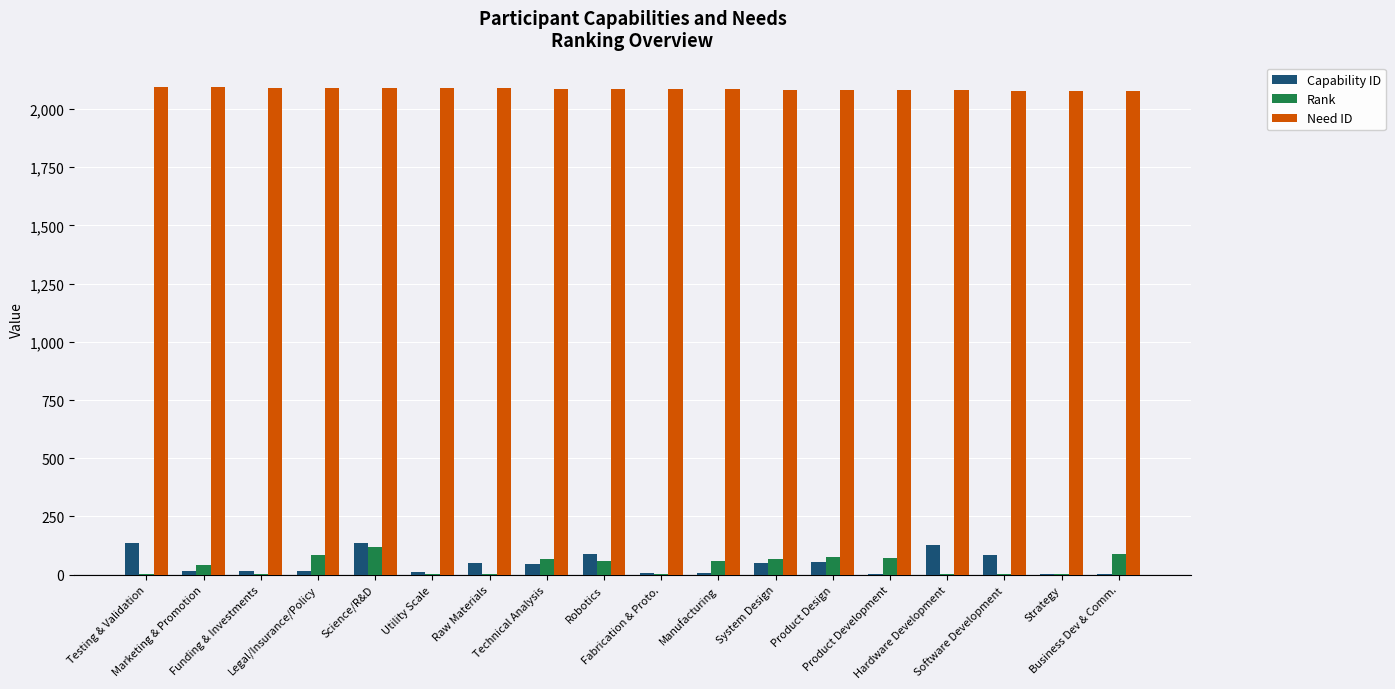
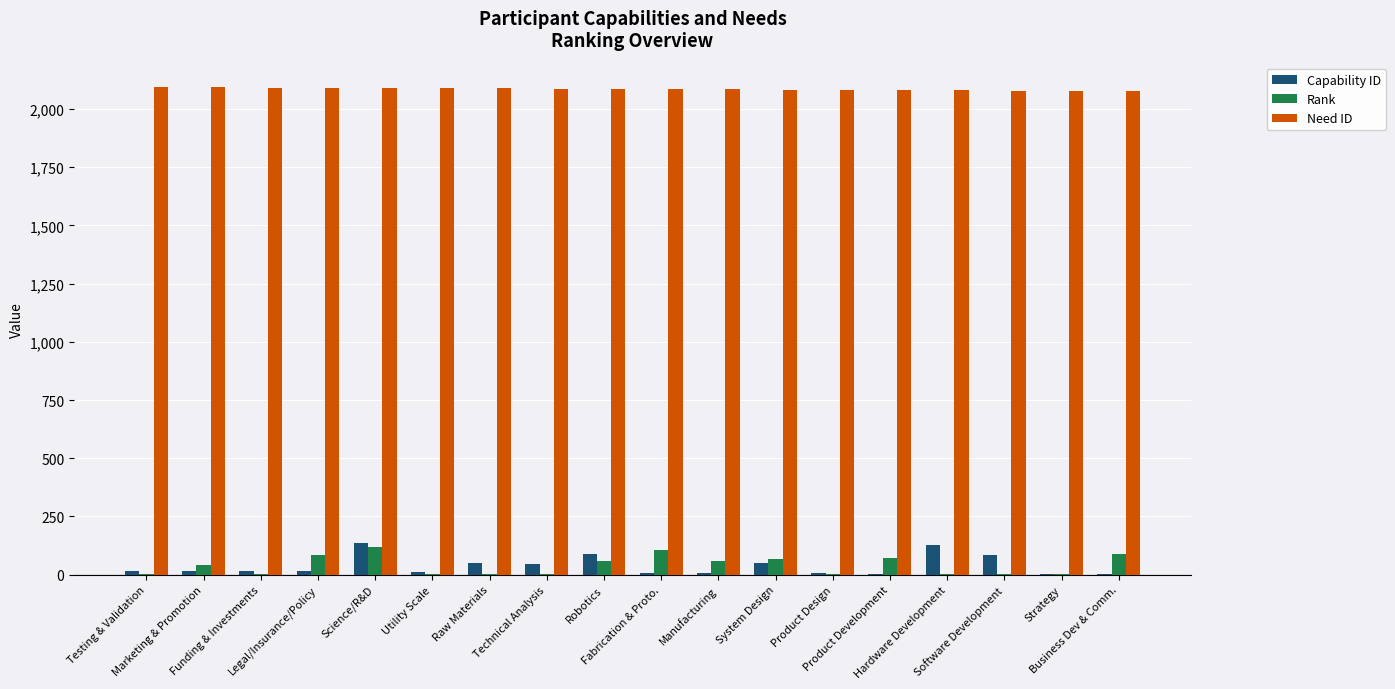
Capability ID, Testing & Validation: 130 -> 20
Rank, Technical Analysis: 70 -> 0
Rank, Fabrication & Proto.: 10 -> 110
Capability ID, Product Design: 50 -> 10
Rank, Product Design: 80 -> 0
